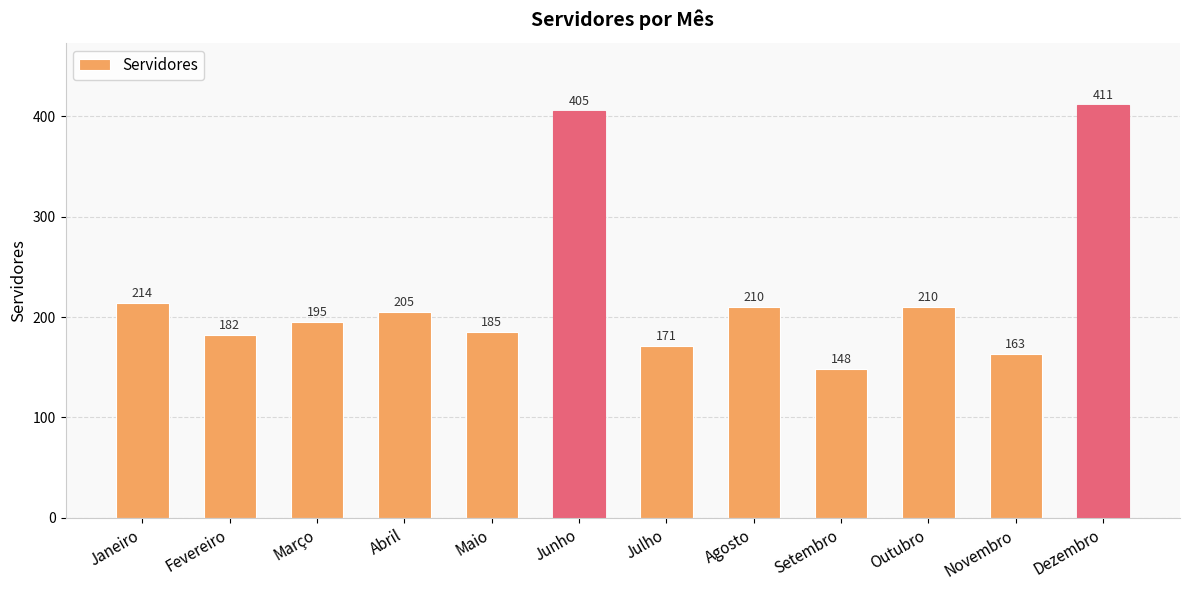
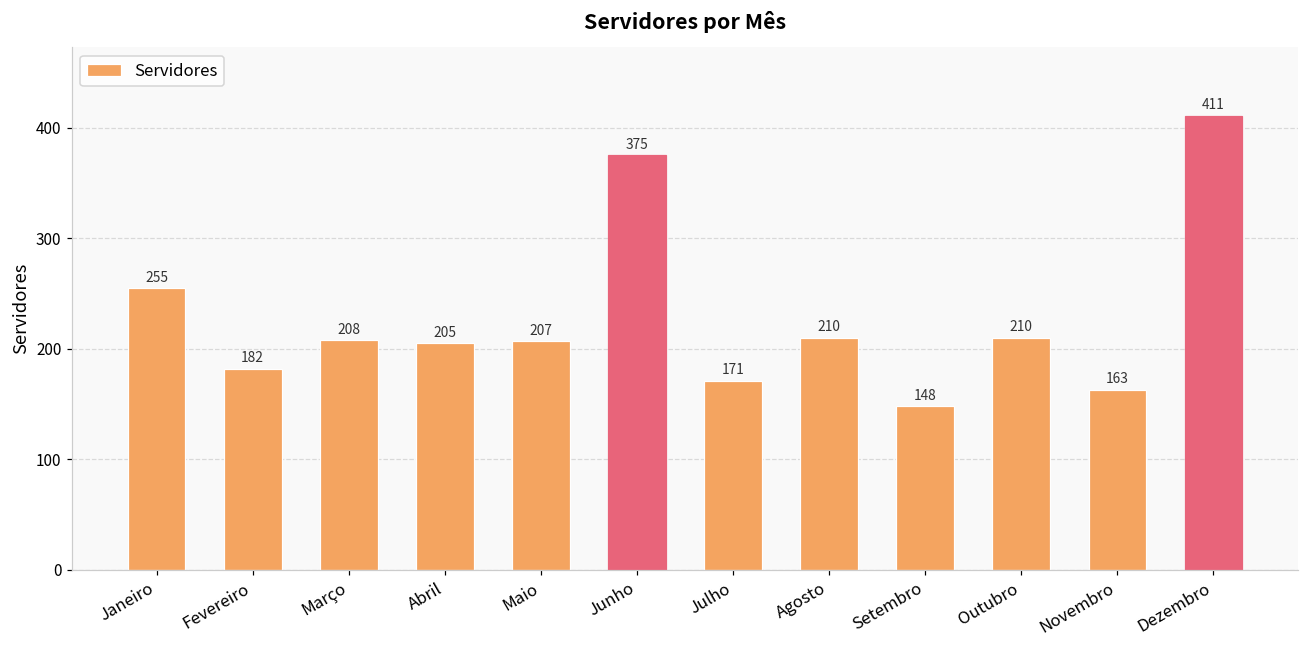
Janeiro: 214 -> 255
Março: 195 -> 208
Maio: 185 -> 207
Junho: 405 -> 375
